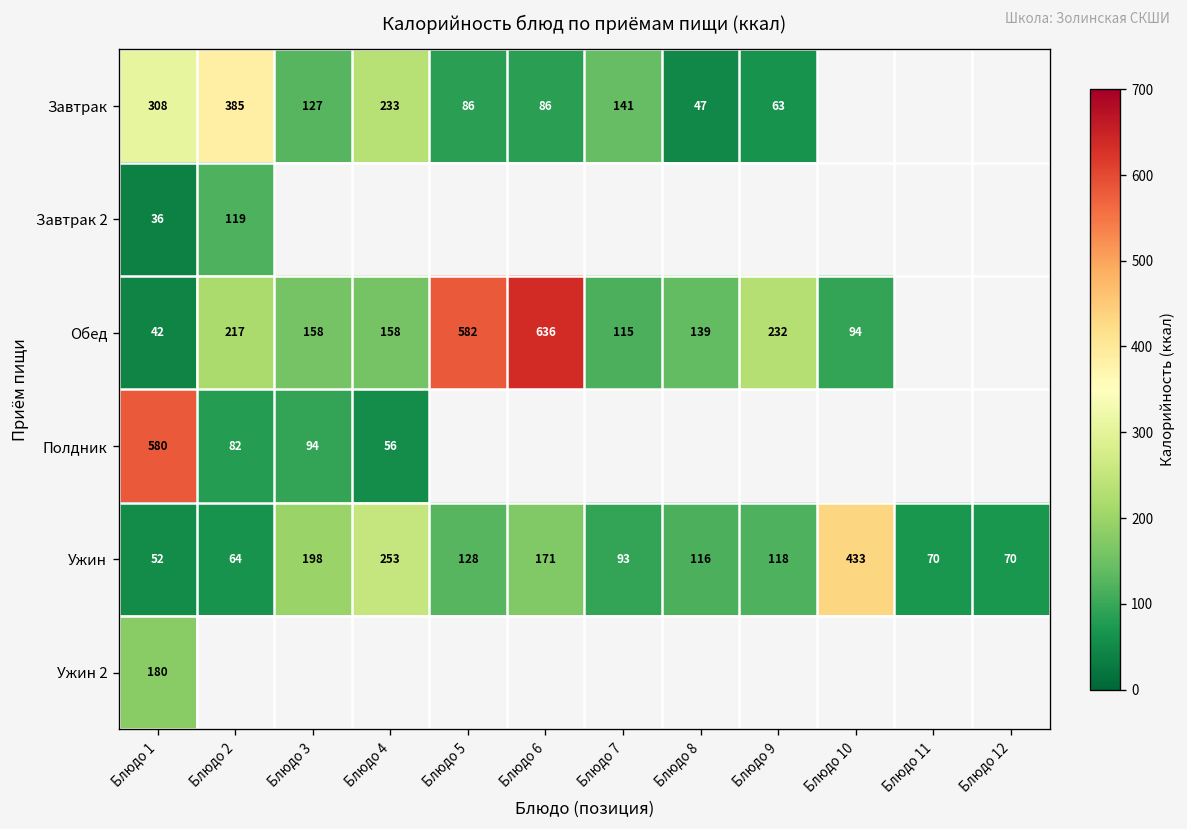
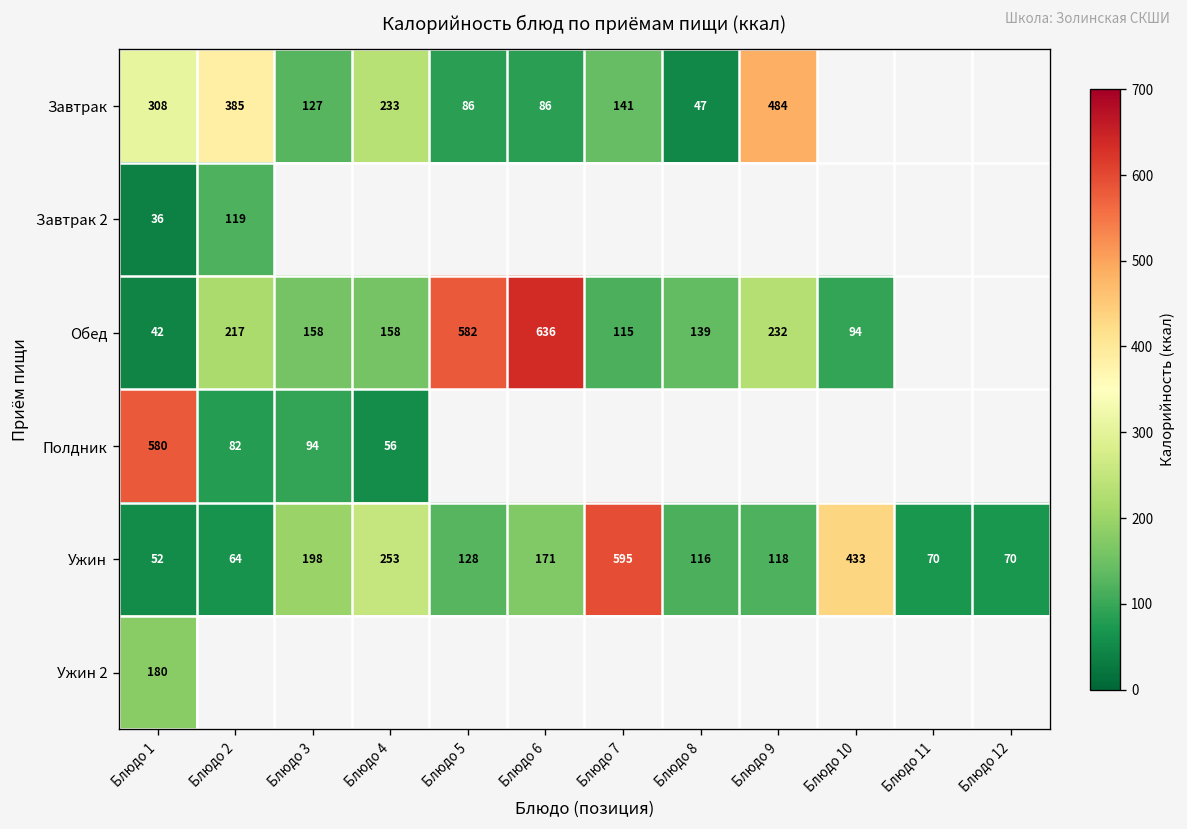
Завтрак, Блюдо 9: 63 -> 484
Ужин, Блюдо 7: 93 -> 595
